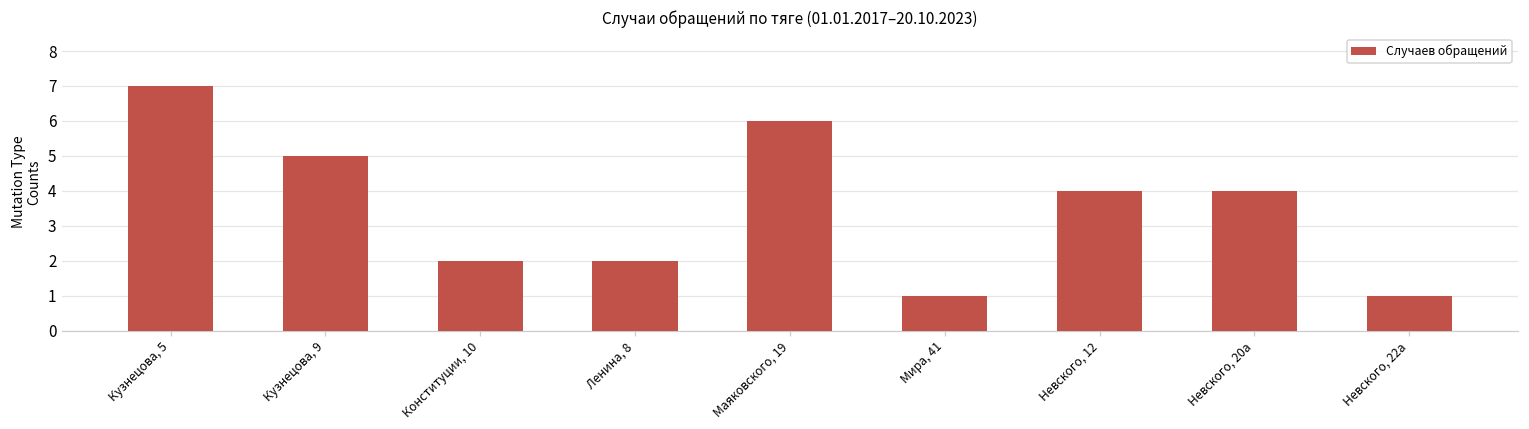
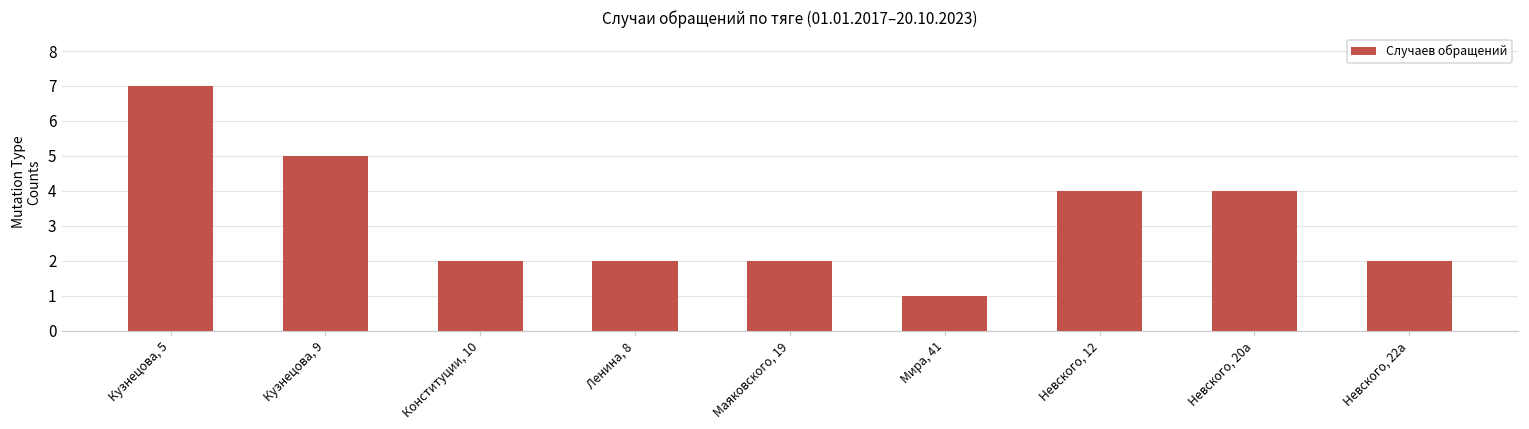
Маяковского, 19: 6 -> 2
Невского, 22а: 1 -> 2
